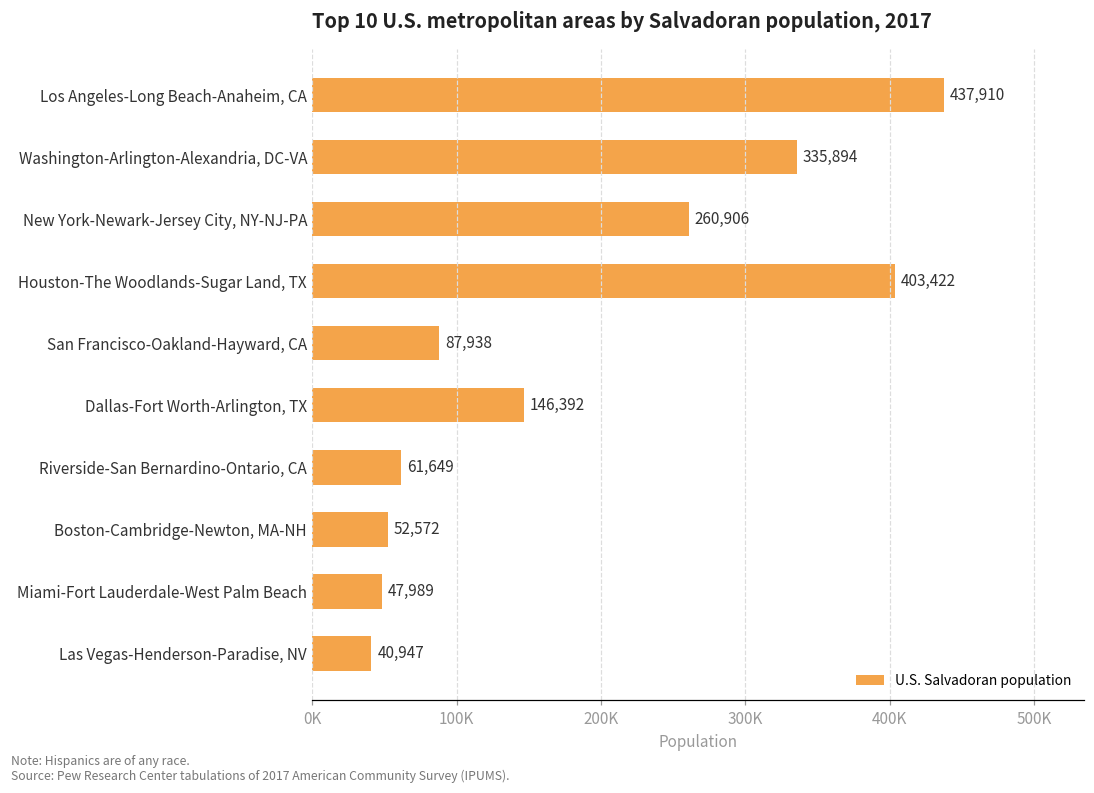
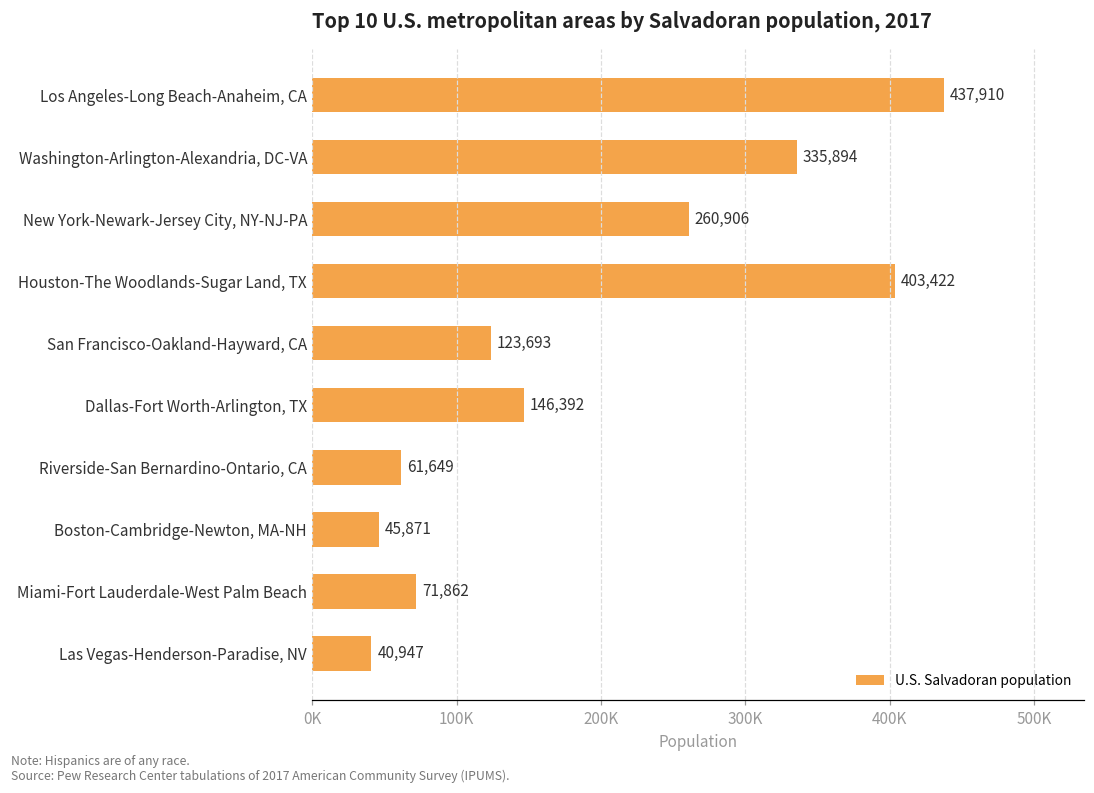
San Francisco-Oakland-Hayward, CA: 87,938 -> 123,693
Boston-Cambridge-Newton, MA-NH: 52,572 -> 45,871
Miami-Fort Lauderdale-West Palm Beach: 47,989 -> 71,862
